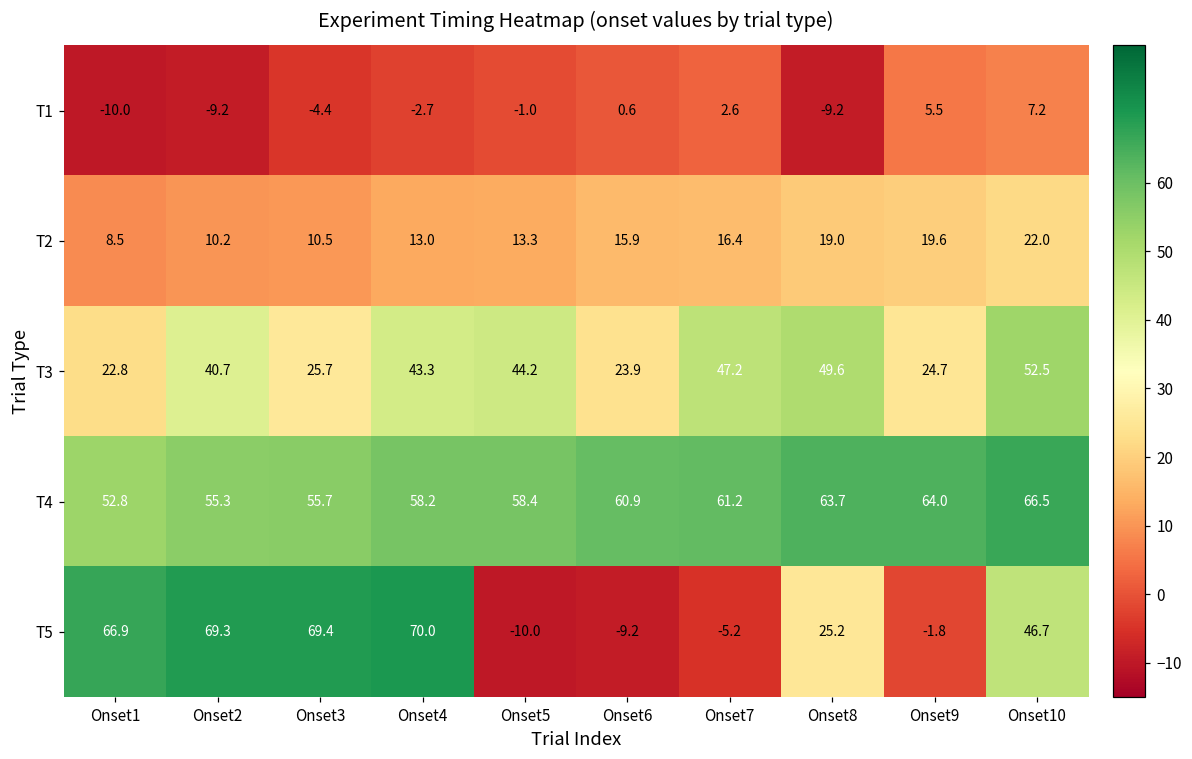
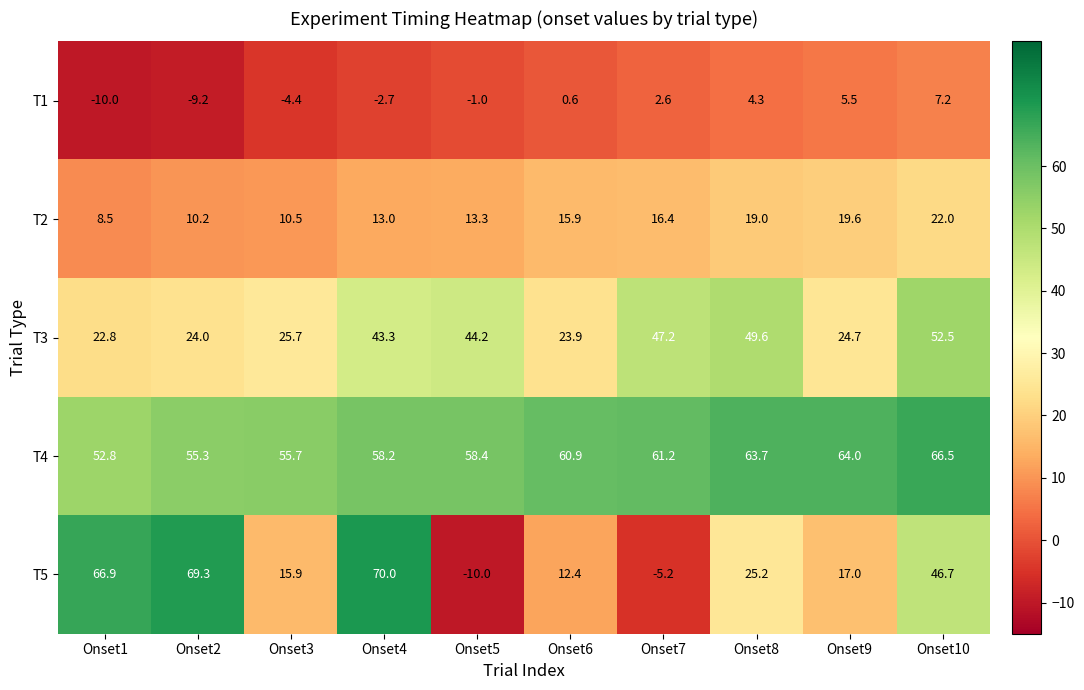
T1, Onset8: -9.2 -> 4.3
T3, Onset2: 40.7 -> 24.0
T5, Onset3: 69.4 -> 15.9
T5, Onset6: -9.2 -> 12.4
T5, Onset9: -1.8 -> 17.0
